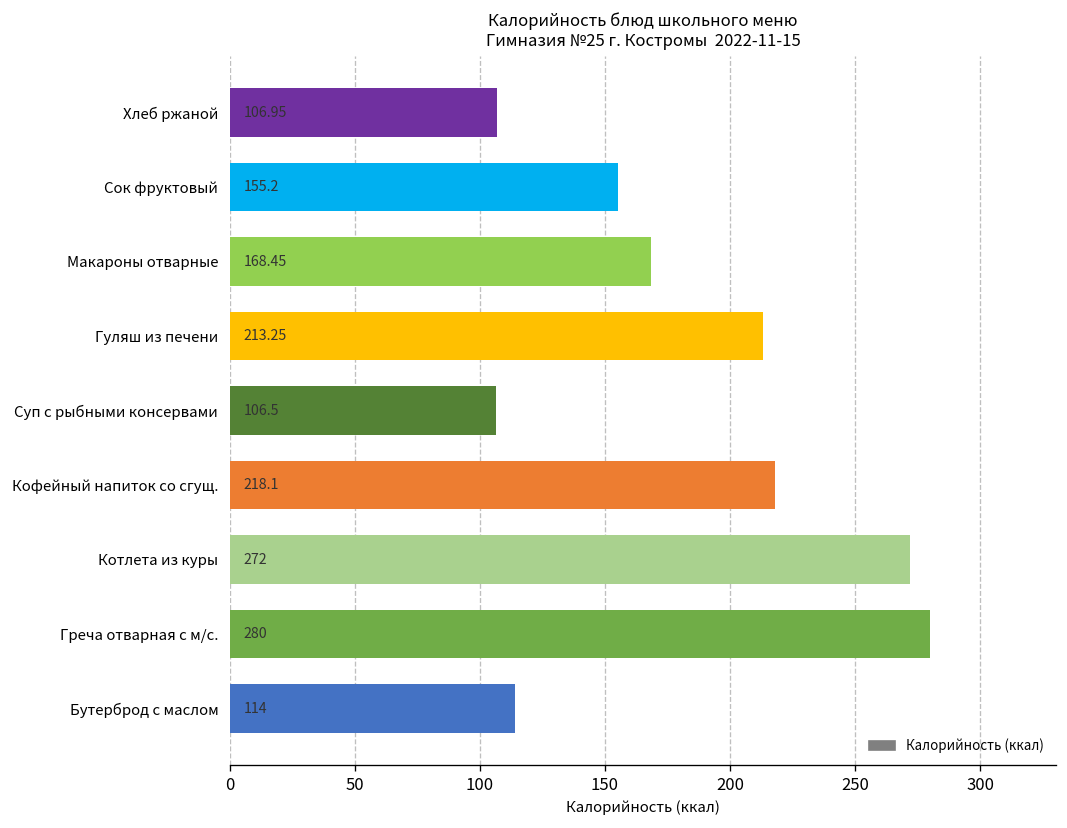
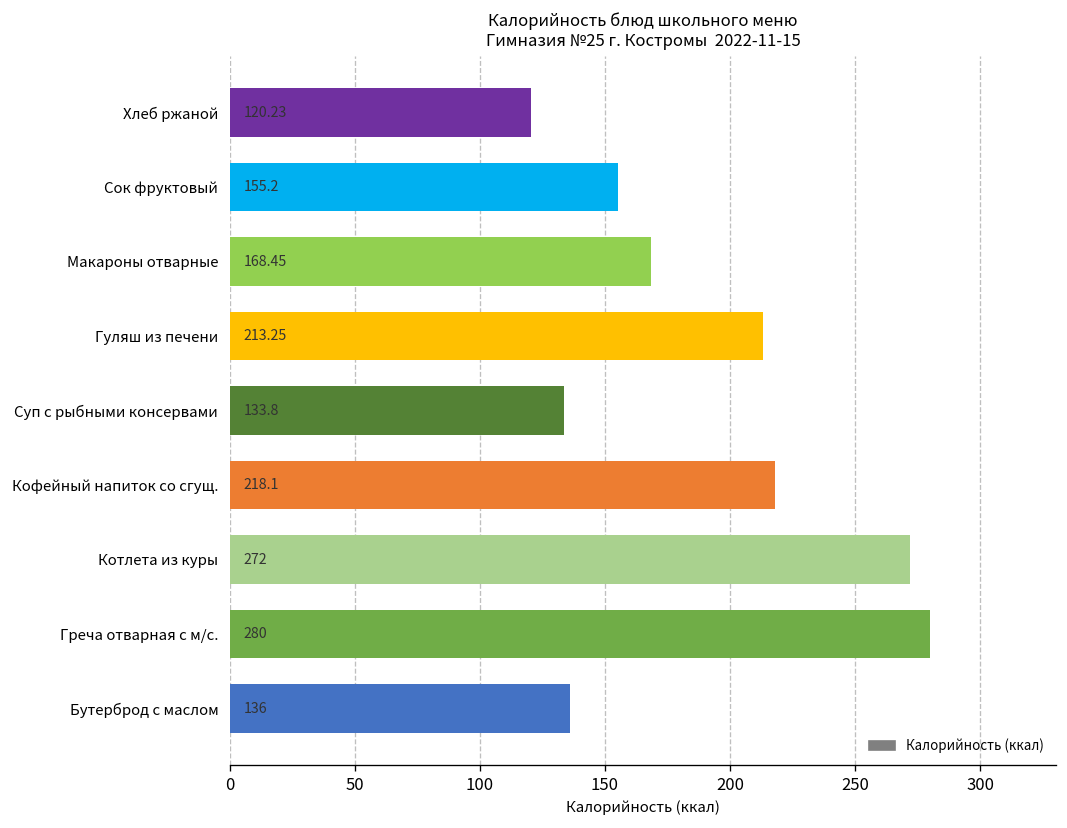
Хлеб ржаной: 106.95 -> 120.23
Суп с рыбными консервами: 106.5 -> 133.8
Бутерброд с маслом: 114 -> 136
